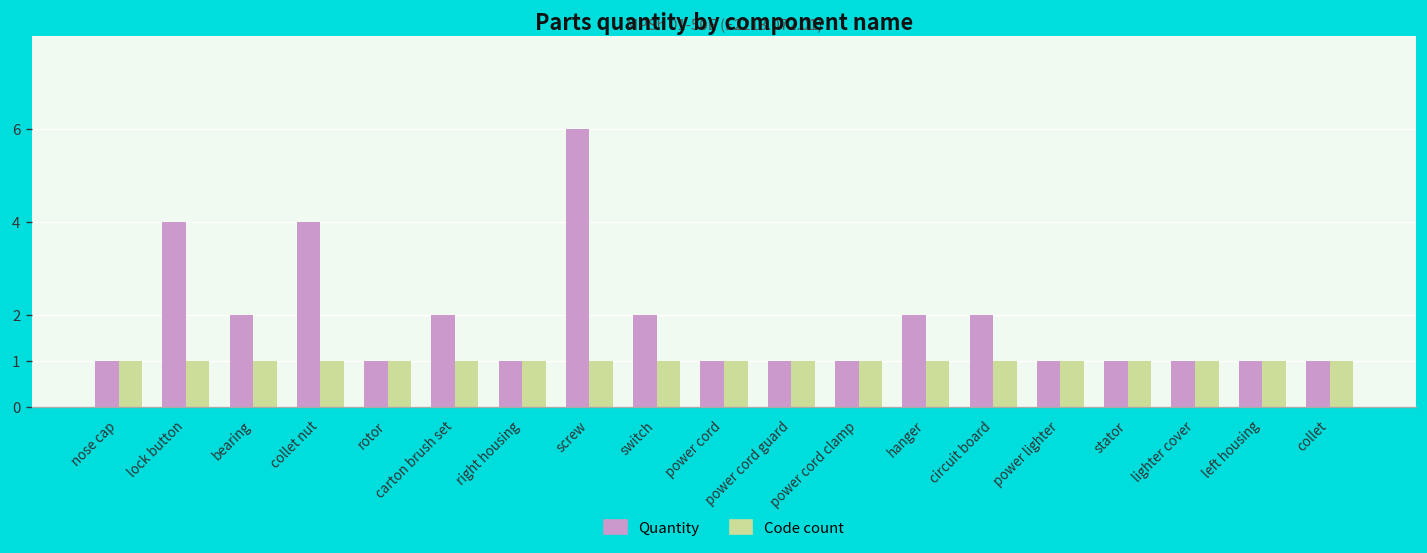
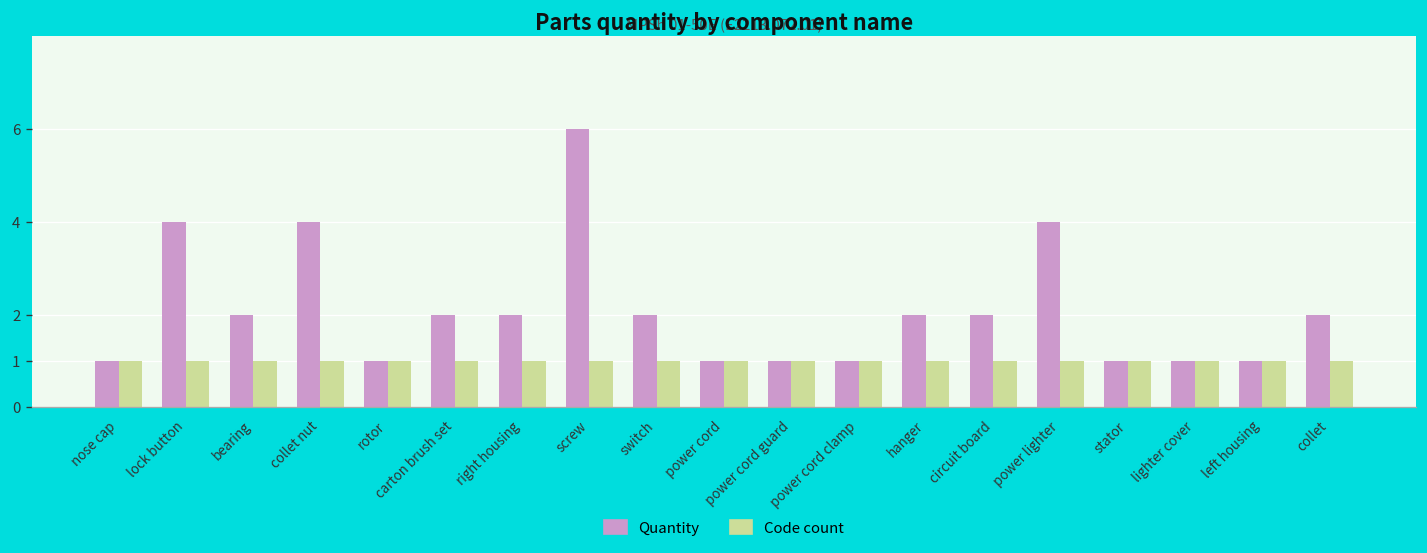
Quantity, right housing: 1 -> 2
Quantity, power lighter: 1 -> 4
Quantity, collet: 1 -> 2
